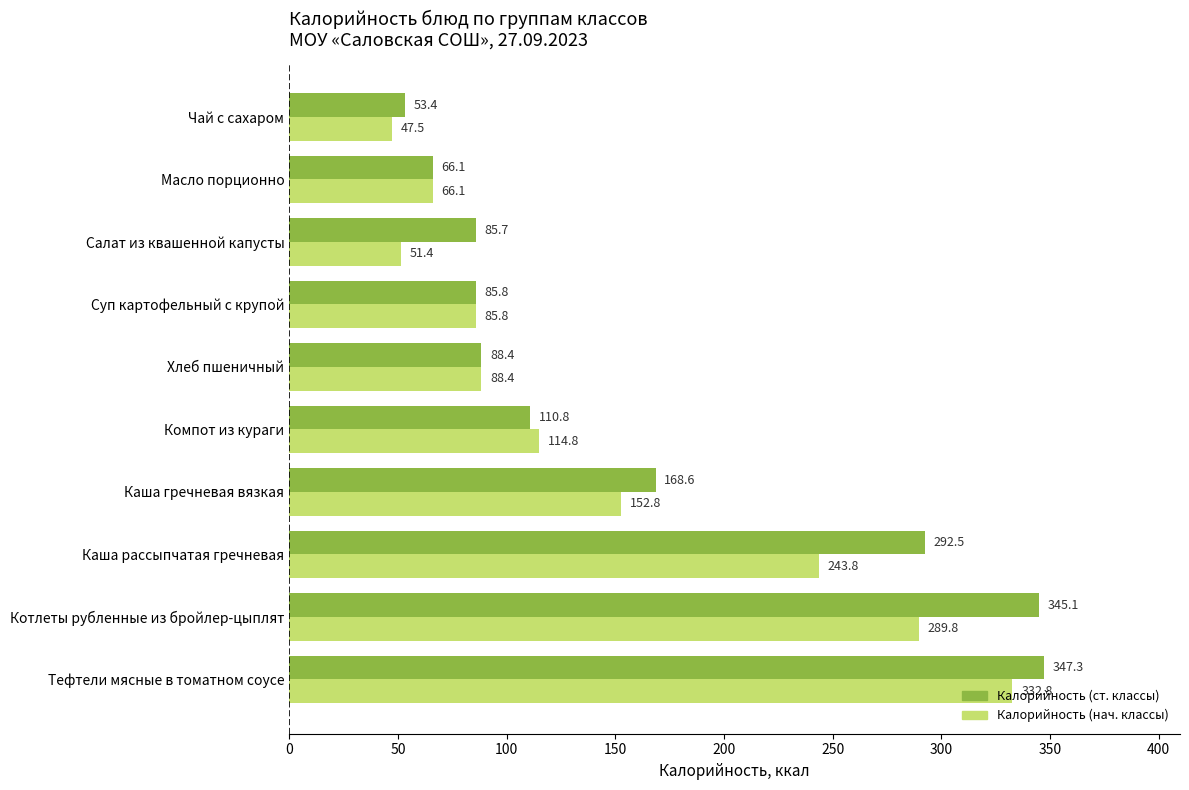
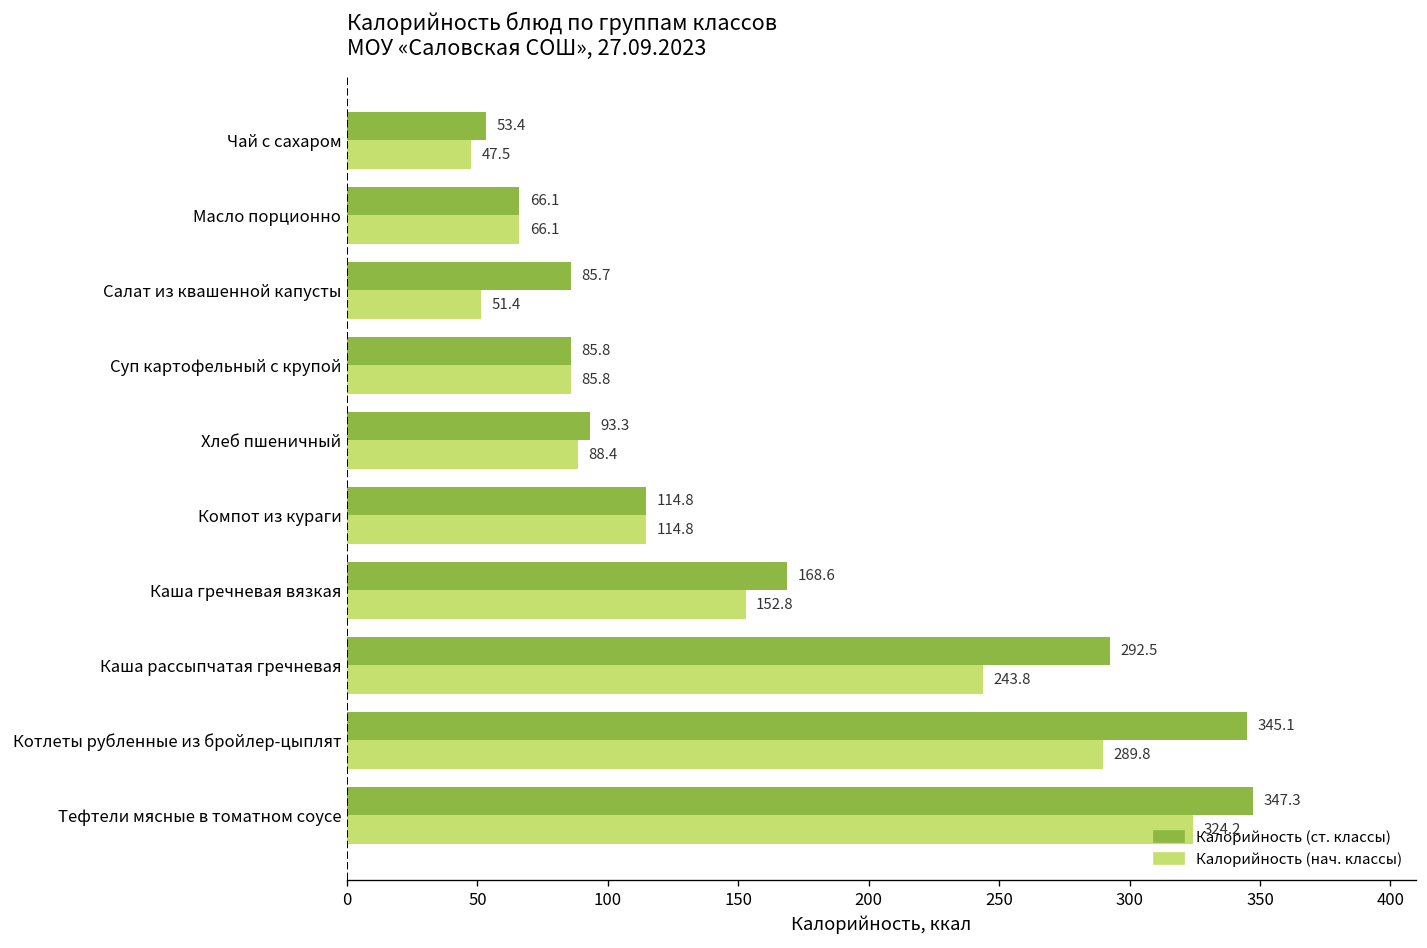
Калорийность (ст. классы), Хлеб пшеничный: 88.4 -> 93.3
Калорийность (ст. классы), Компот из кураги: 110.8 -> 114.8
Калорийность (нач. классы), Тефтели мясные в томатном соусе: 332.8 -> 324.2
